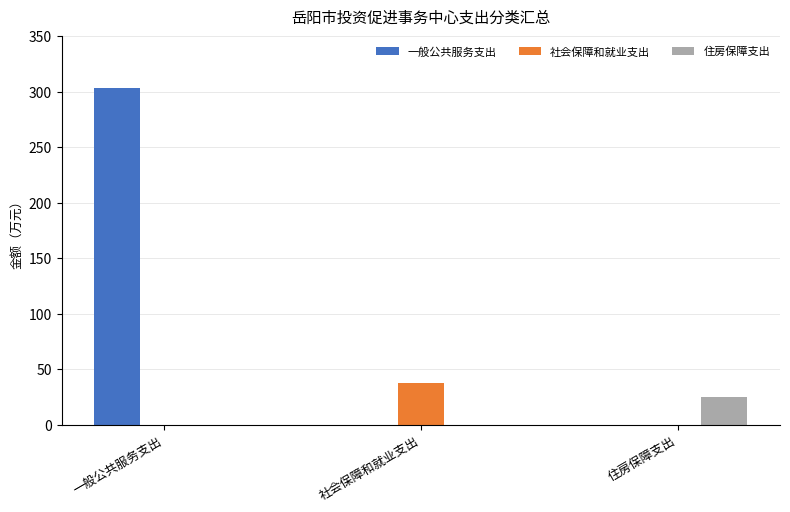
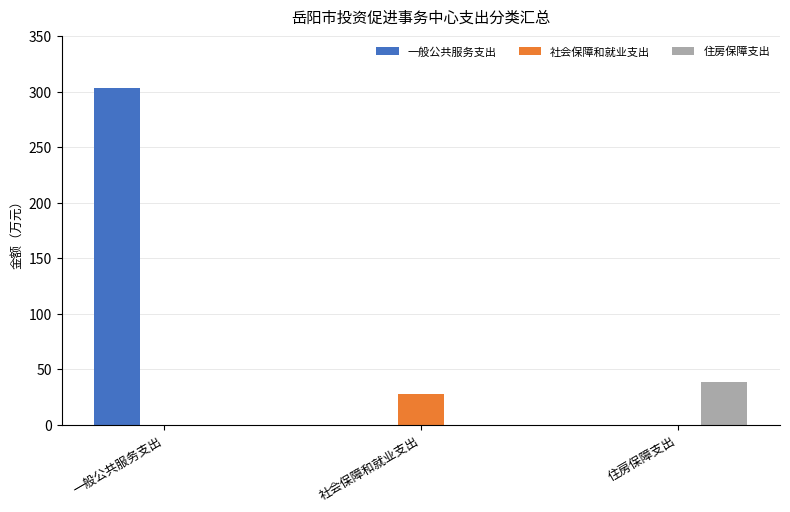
社会保障和就业支出, 社会保障和就业支出: 38 -> 28
住房保障支出, 住房保障支出: 25 -> 38
